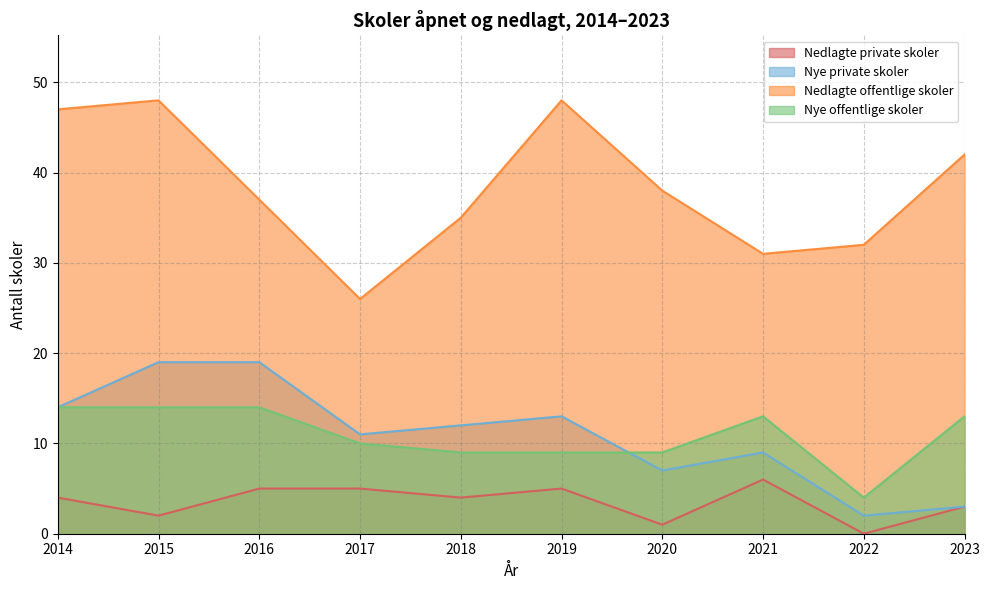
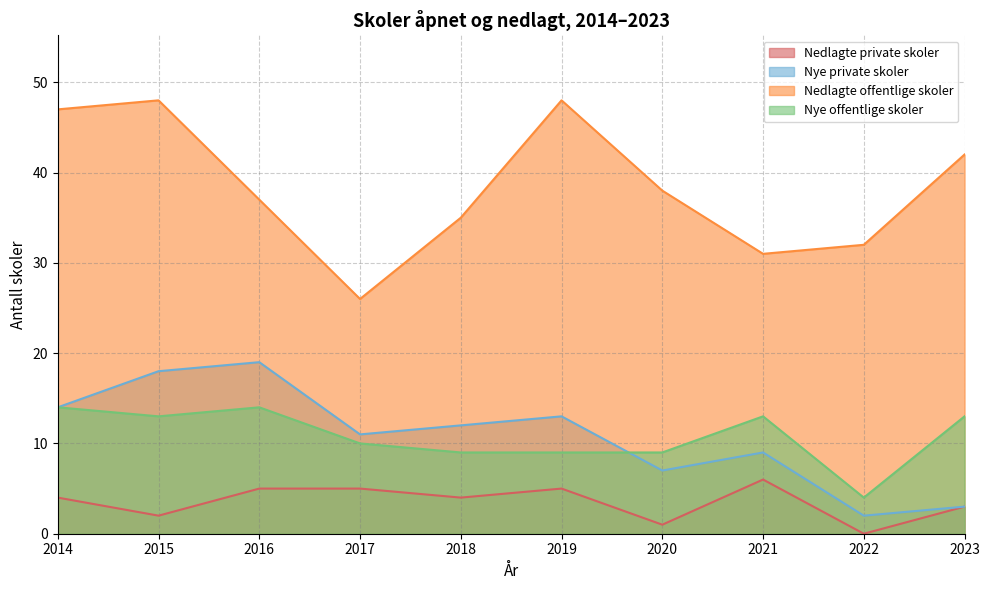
Nye private skoler, 2015: 19 -> 18
Nye offentlige skoler, 2015: 14 -> 13
